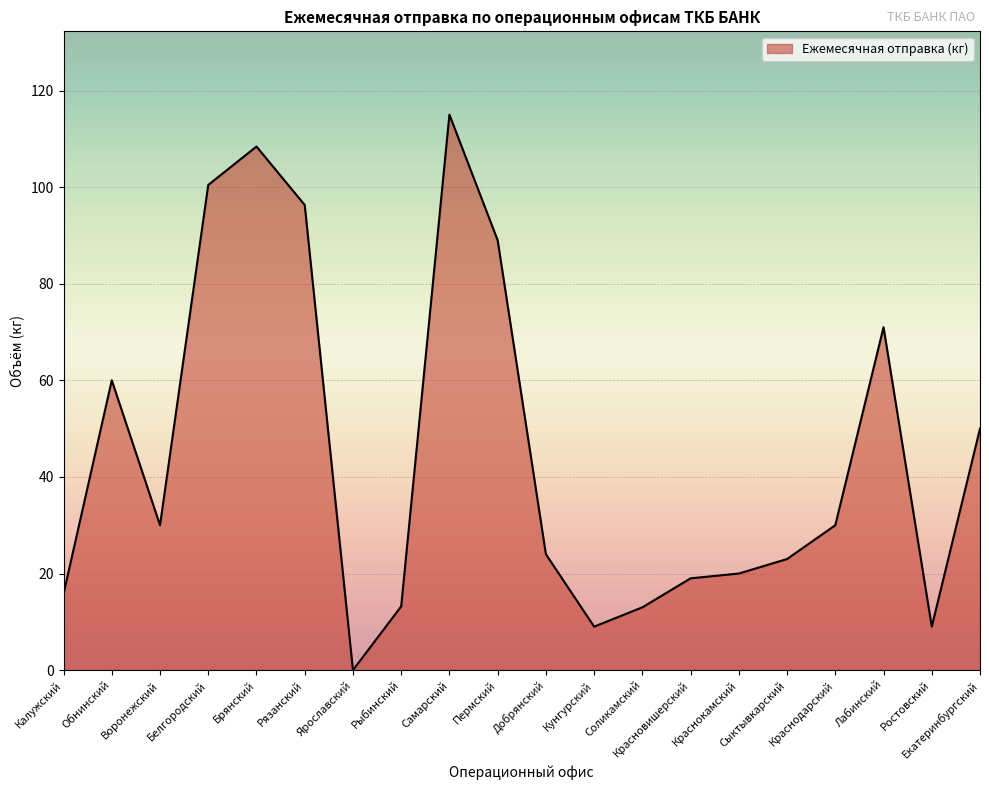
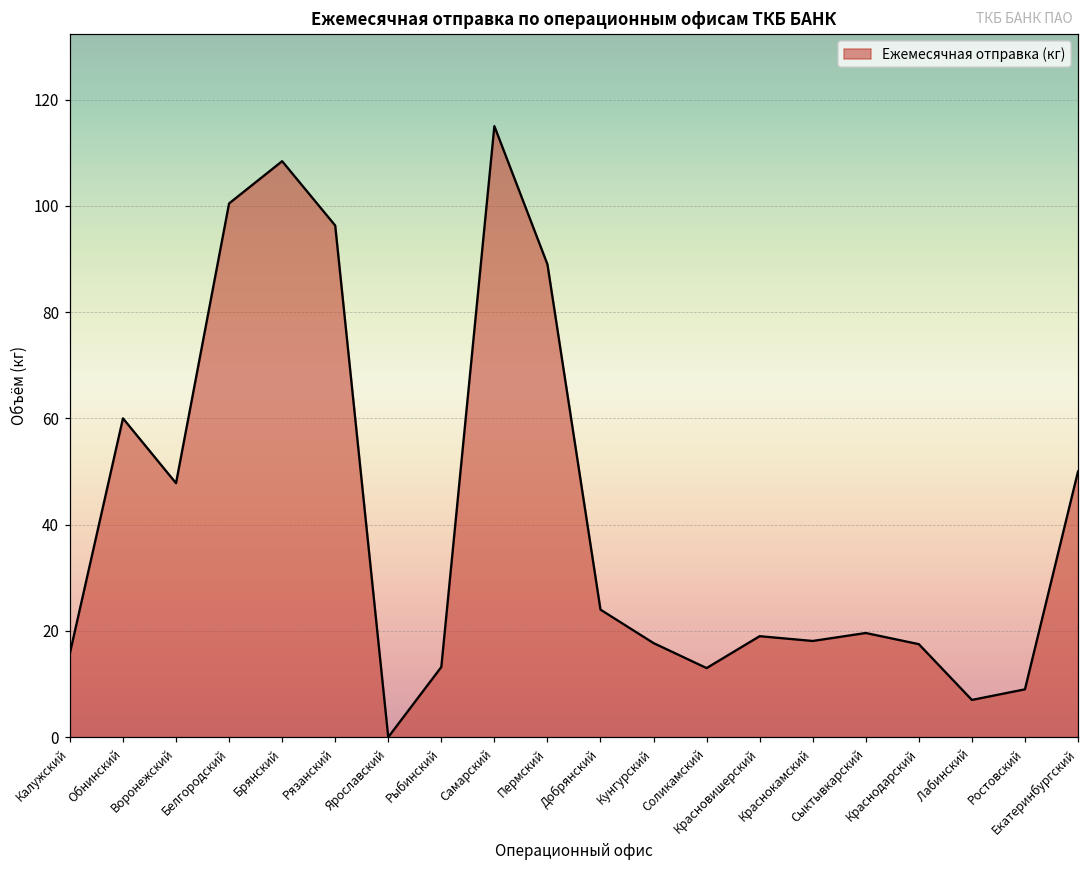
Воронежский: 30 -> 48
Кунгурский: 9 -> 18
Краснокамский: 20 -> 18
Сыктывкарский: 23 -> 20
Краснодарский: 30 -> 18
Лабинский: 71 -> 7
